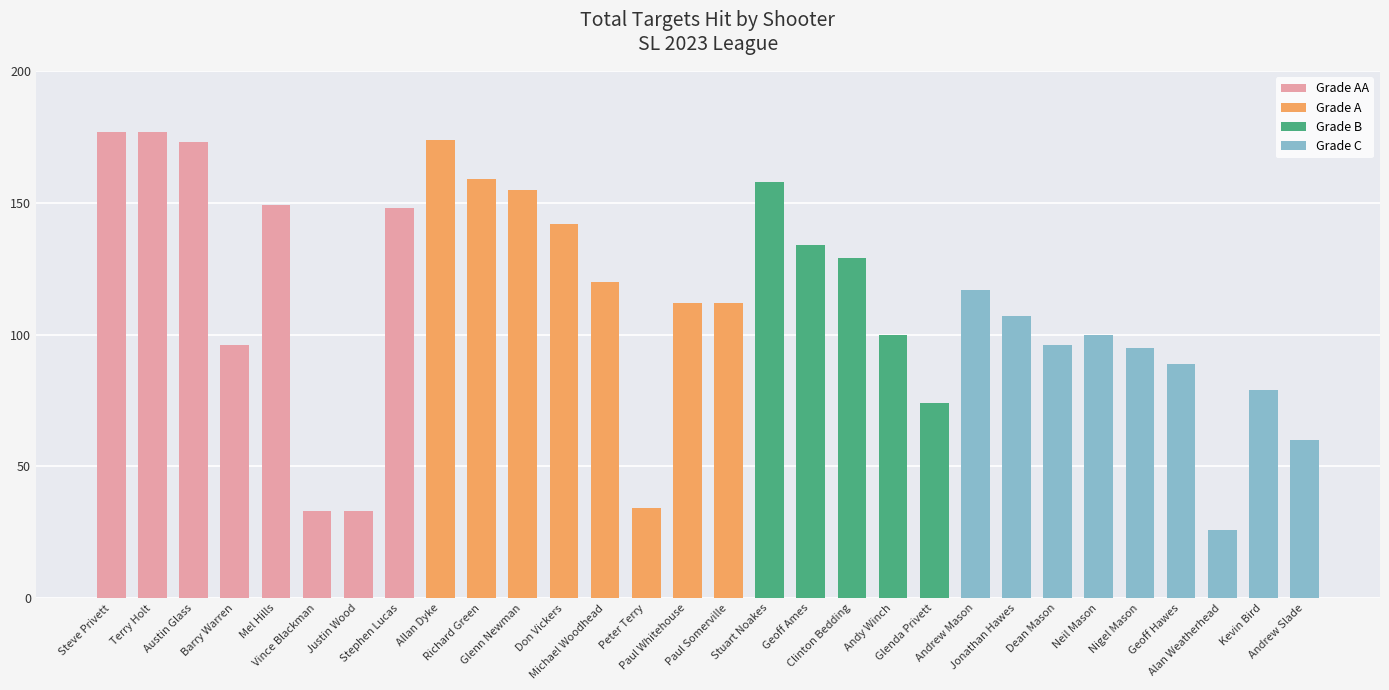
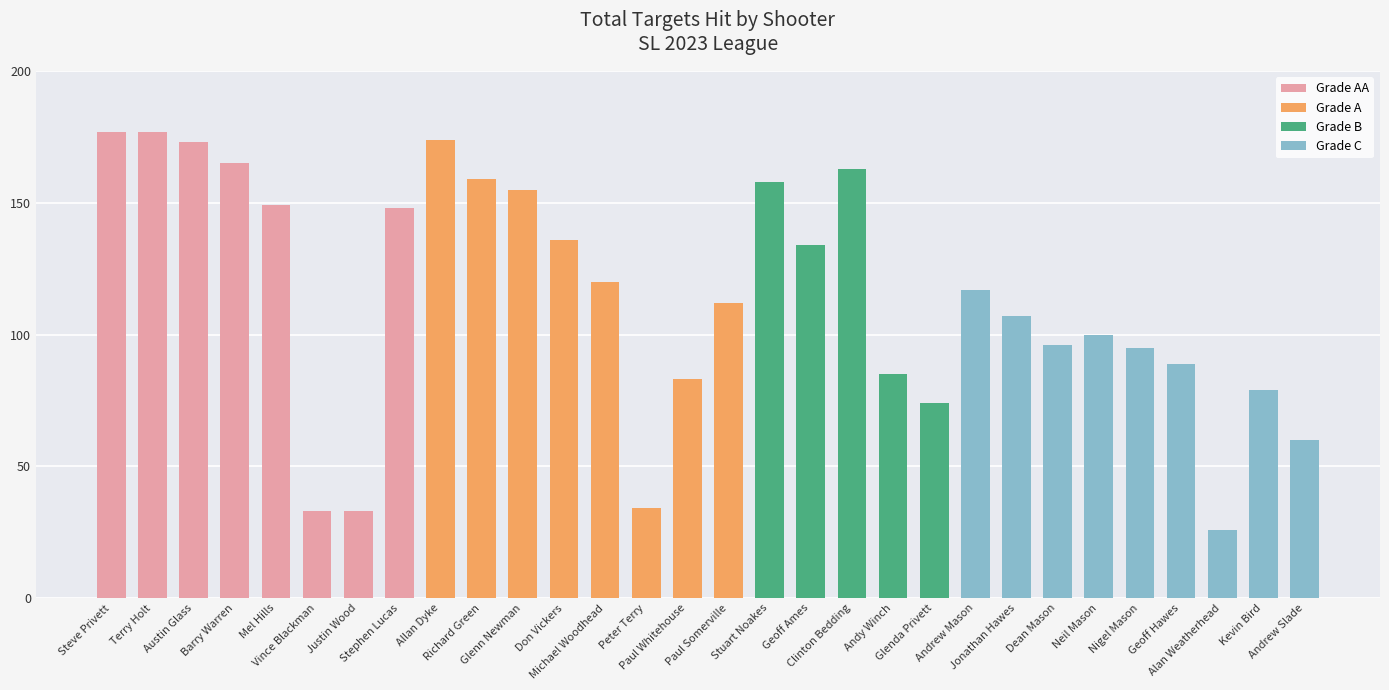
Barry Warren: 96 -> 165
Don Vickers: 142 -> 136
Paul Whitehouse: 112 -> 83
Clinton Bedding: 129 -> 163
Andy Winch: 100 -> 85
